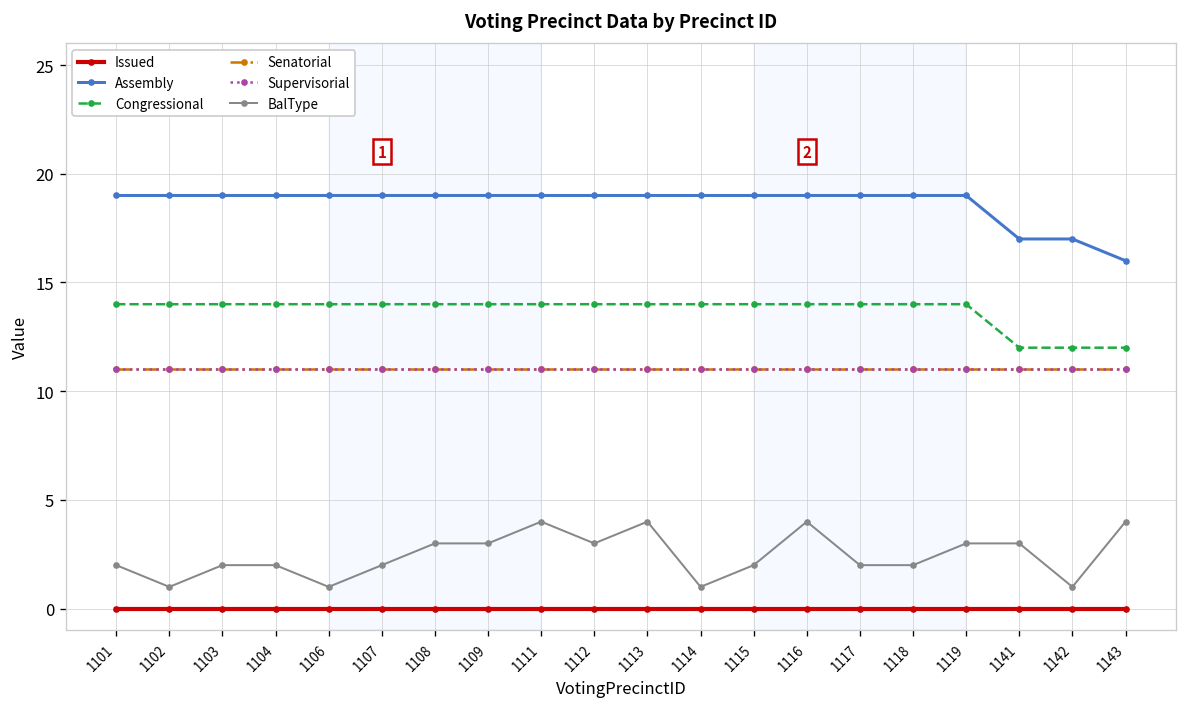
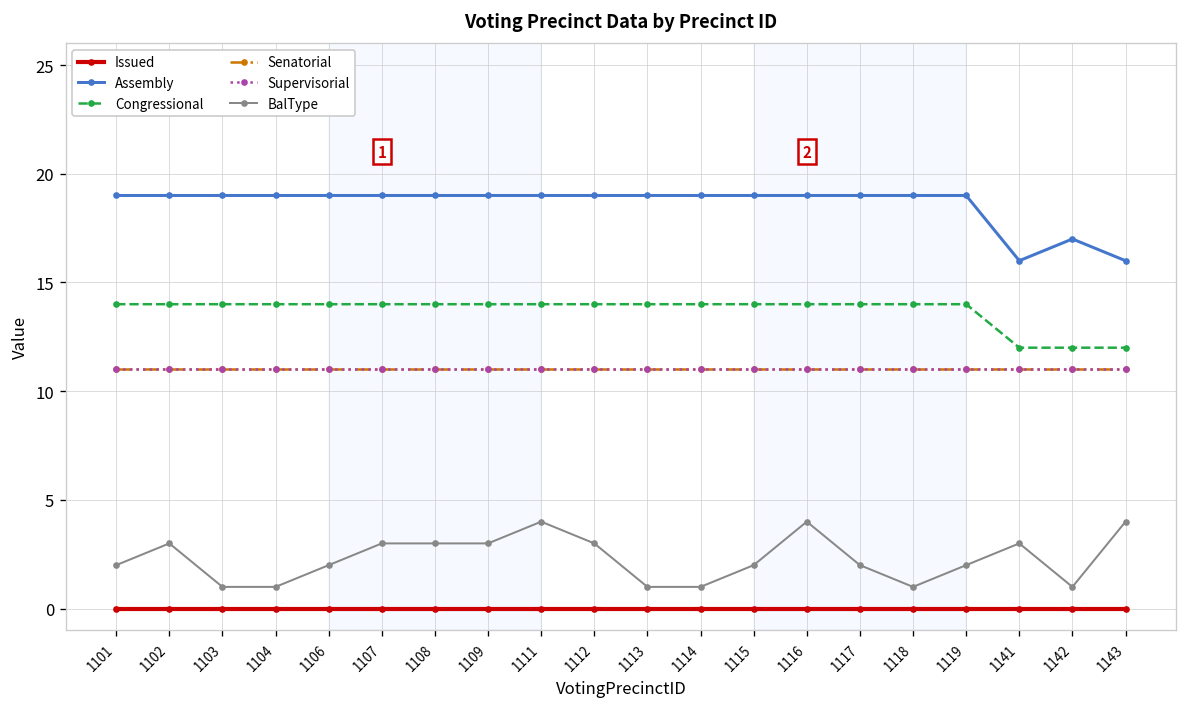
BalType, 1102: 1 -> 3
BalType, 1103: 2 -> 1
BalType, 1104: 2 -> 1
BalType, 1106: 1 -> 2
BalType, 1107: 2 -> 3
BalType, 1113: 4 -> 1
BalType, 1118: 2 -> 1
BalType, 1119: 3 -> 2
Assembly, 1141: 17 -> 16
